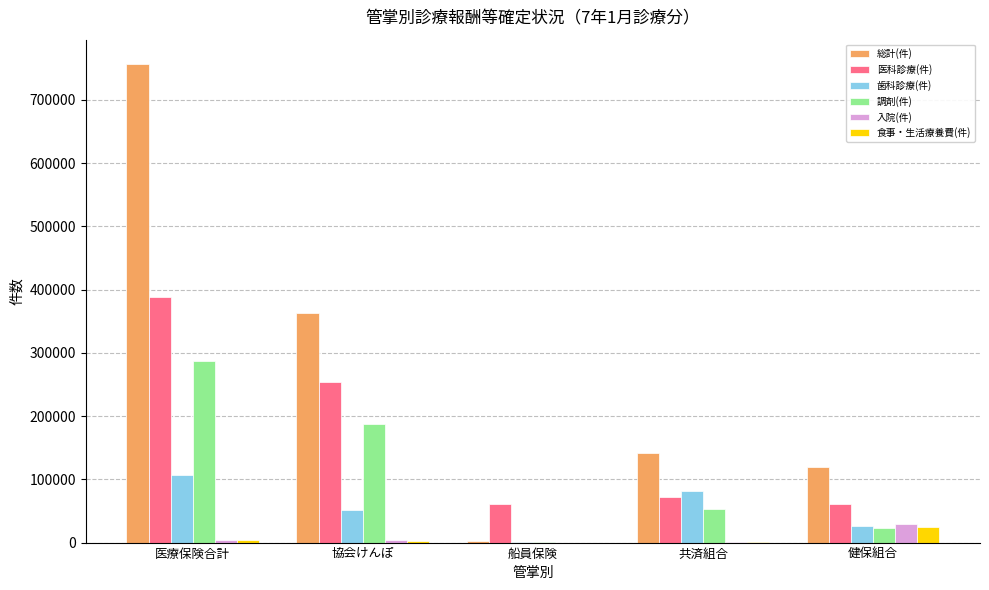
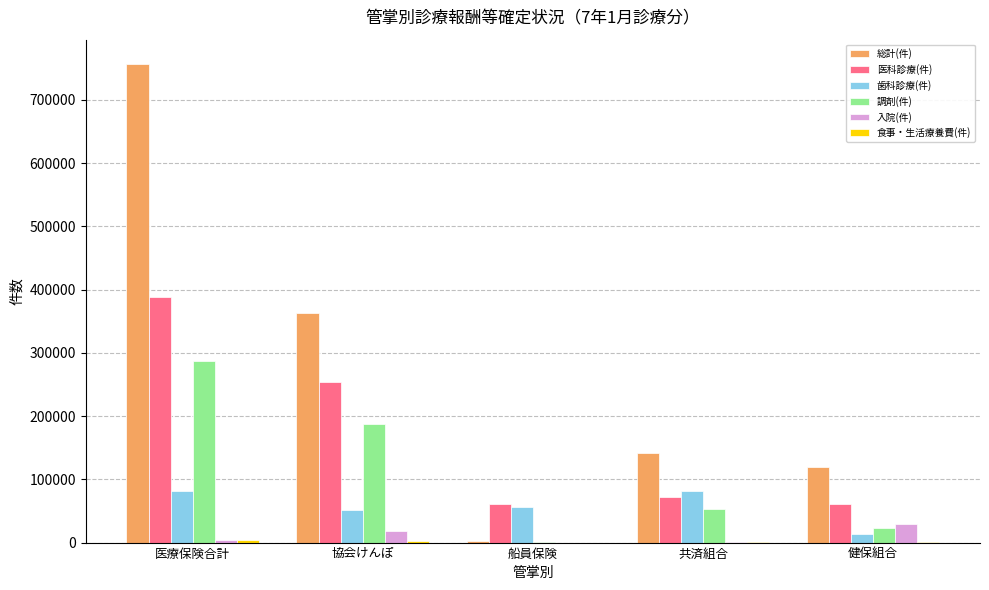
歯科診療(件), 医療保険合計: 110000 -> 80000
入院(件), 協会けんぽ: 0 -> 20000
歯科診療(件), 船員保険: 0 -> 60000
歯科診療(件), 健保組合: 30000 -> 10000
食事・生活療養費(件), 健保組合: 30000 -> 0
